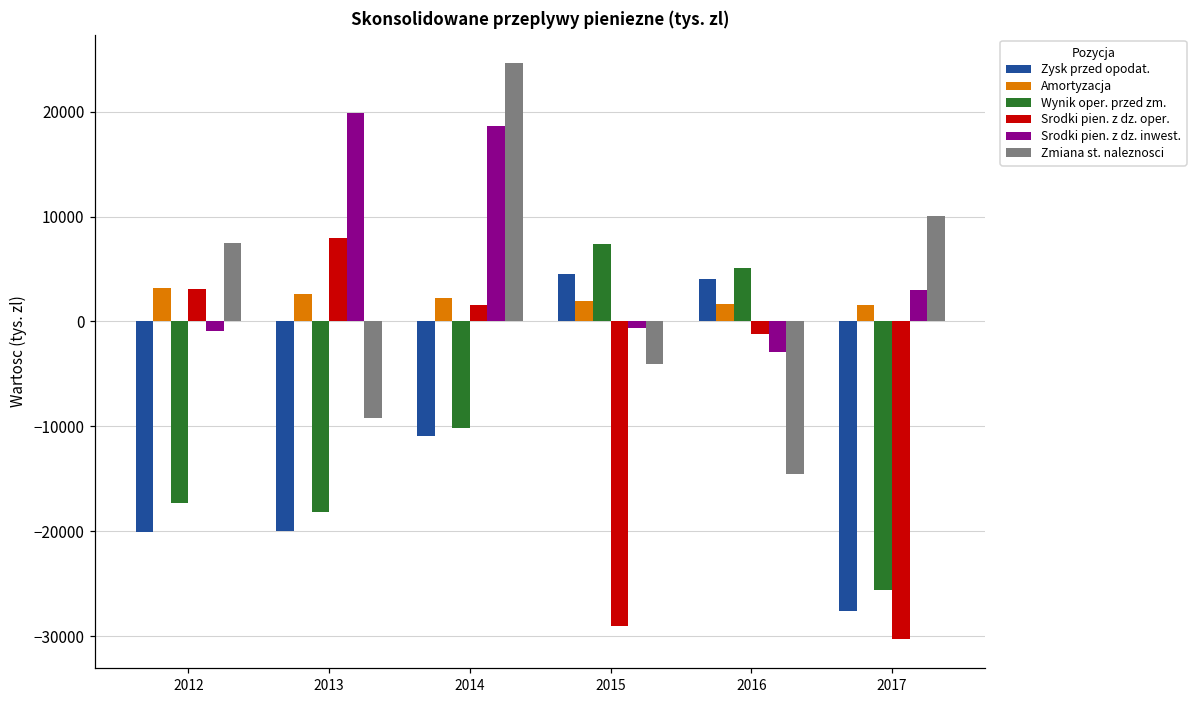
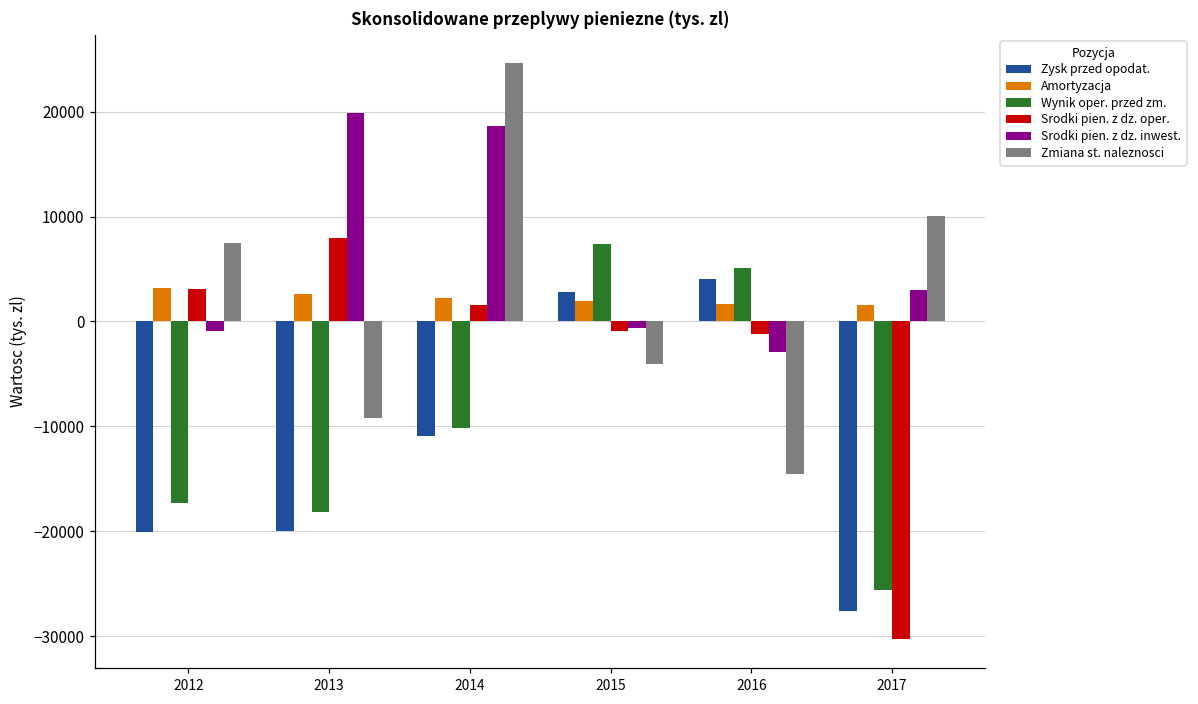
Zysk przed opodat., 2015: 4000 -> 3000
Srodki pien. z dz. oper., 2015: -29000 -> -1000
